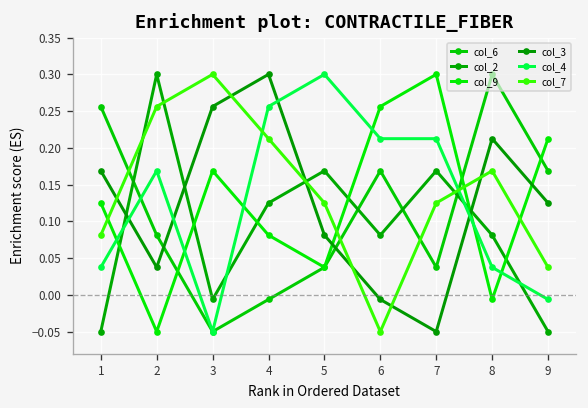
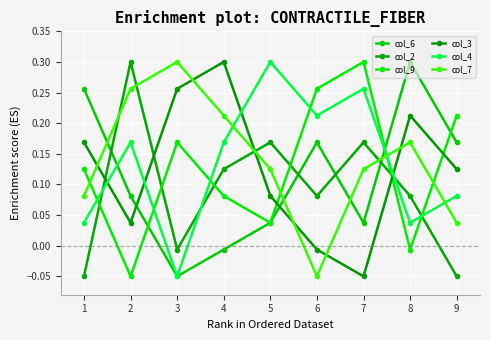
col_4, 4: 0.26 -> 0.17
col_4, 7: 0.21 -> 0.26
col_4, 9: -0.01 -> 0.08
